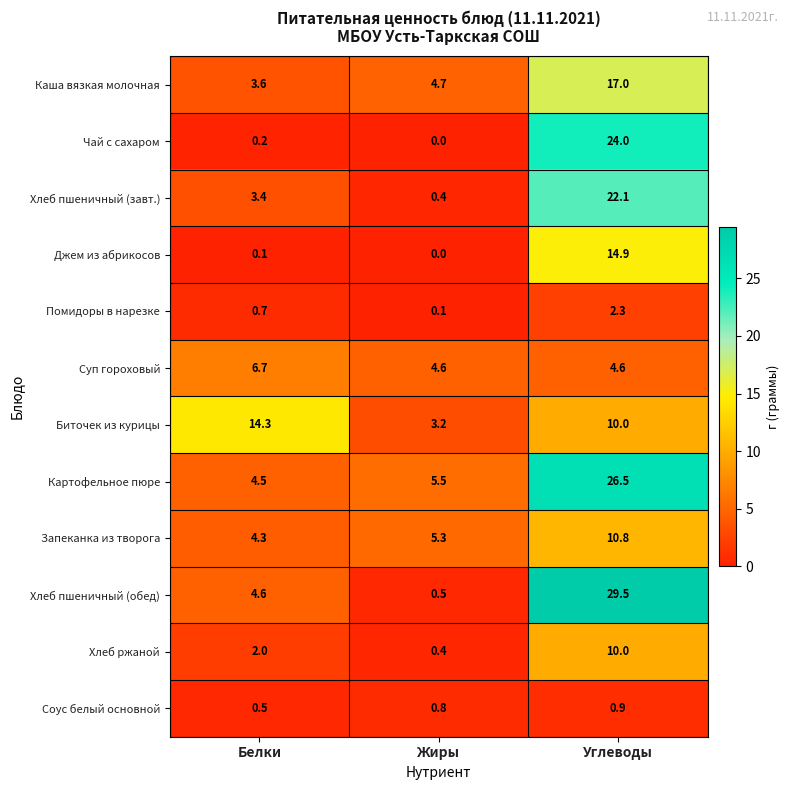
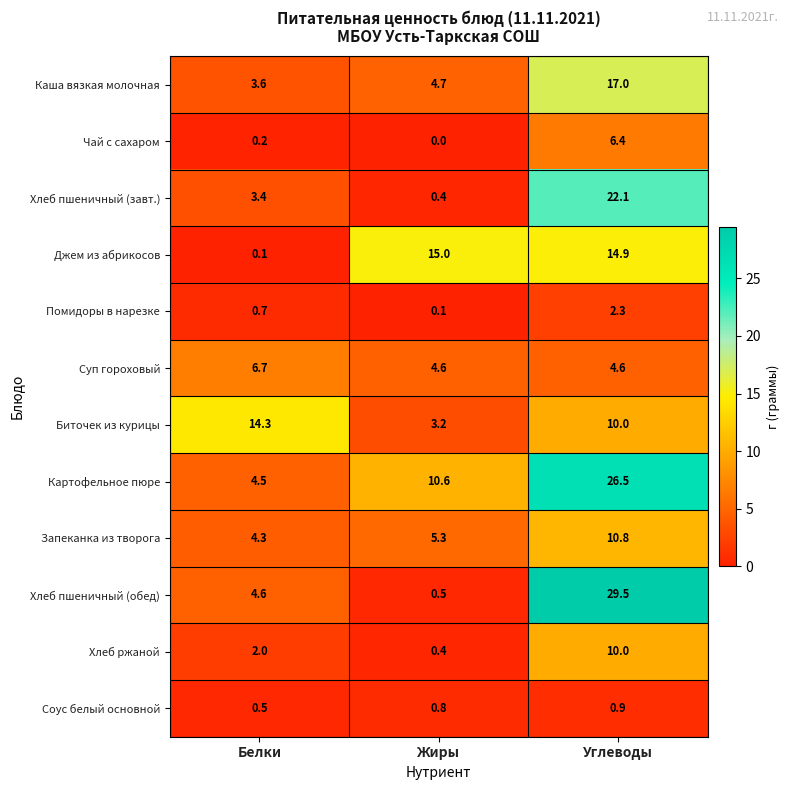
Чай с сахаром, Углеводы: 24.0 -> 6.4
Джем из абрикосов, Жиры: 0.0 -> 15.0
Картофельное пюре, Жиры: 5.5 -> 10.6
